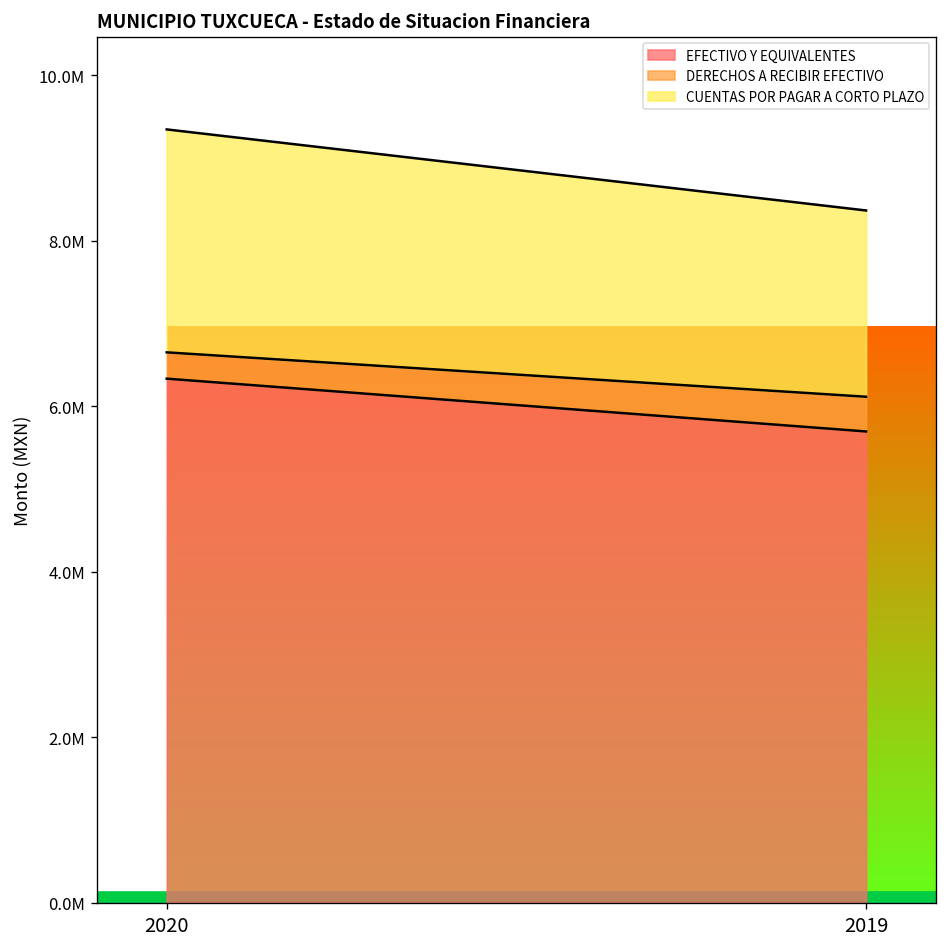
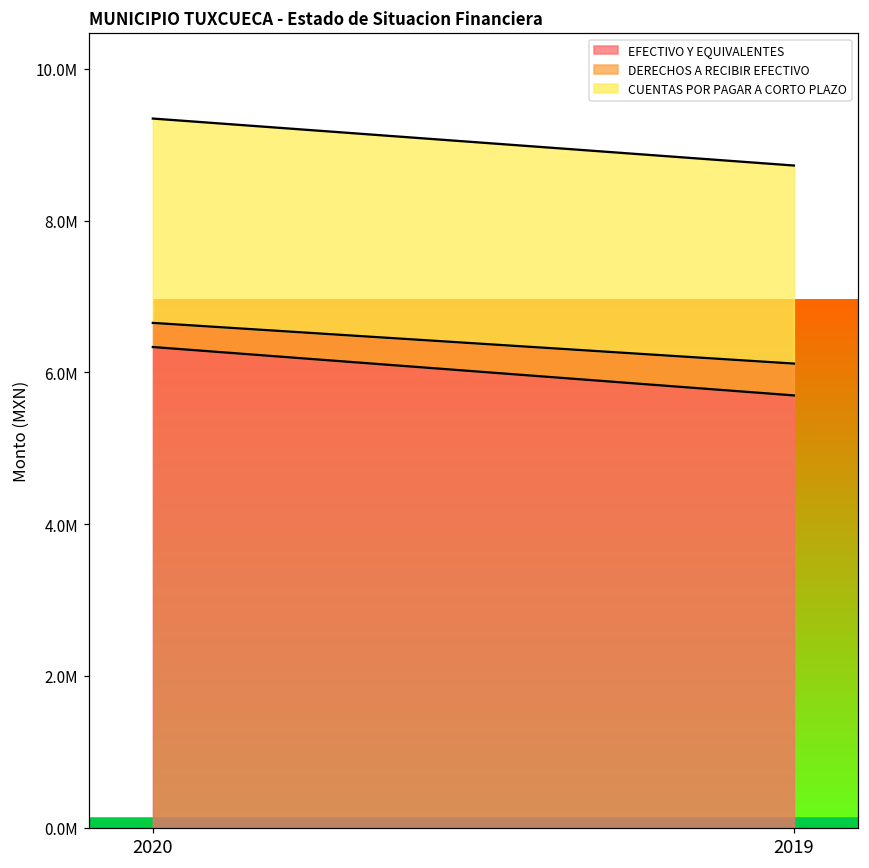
CUENTAS POR PAGAR A CORTO PLAZO, 2019: 2300000 -> 2600000
